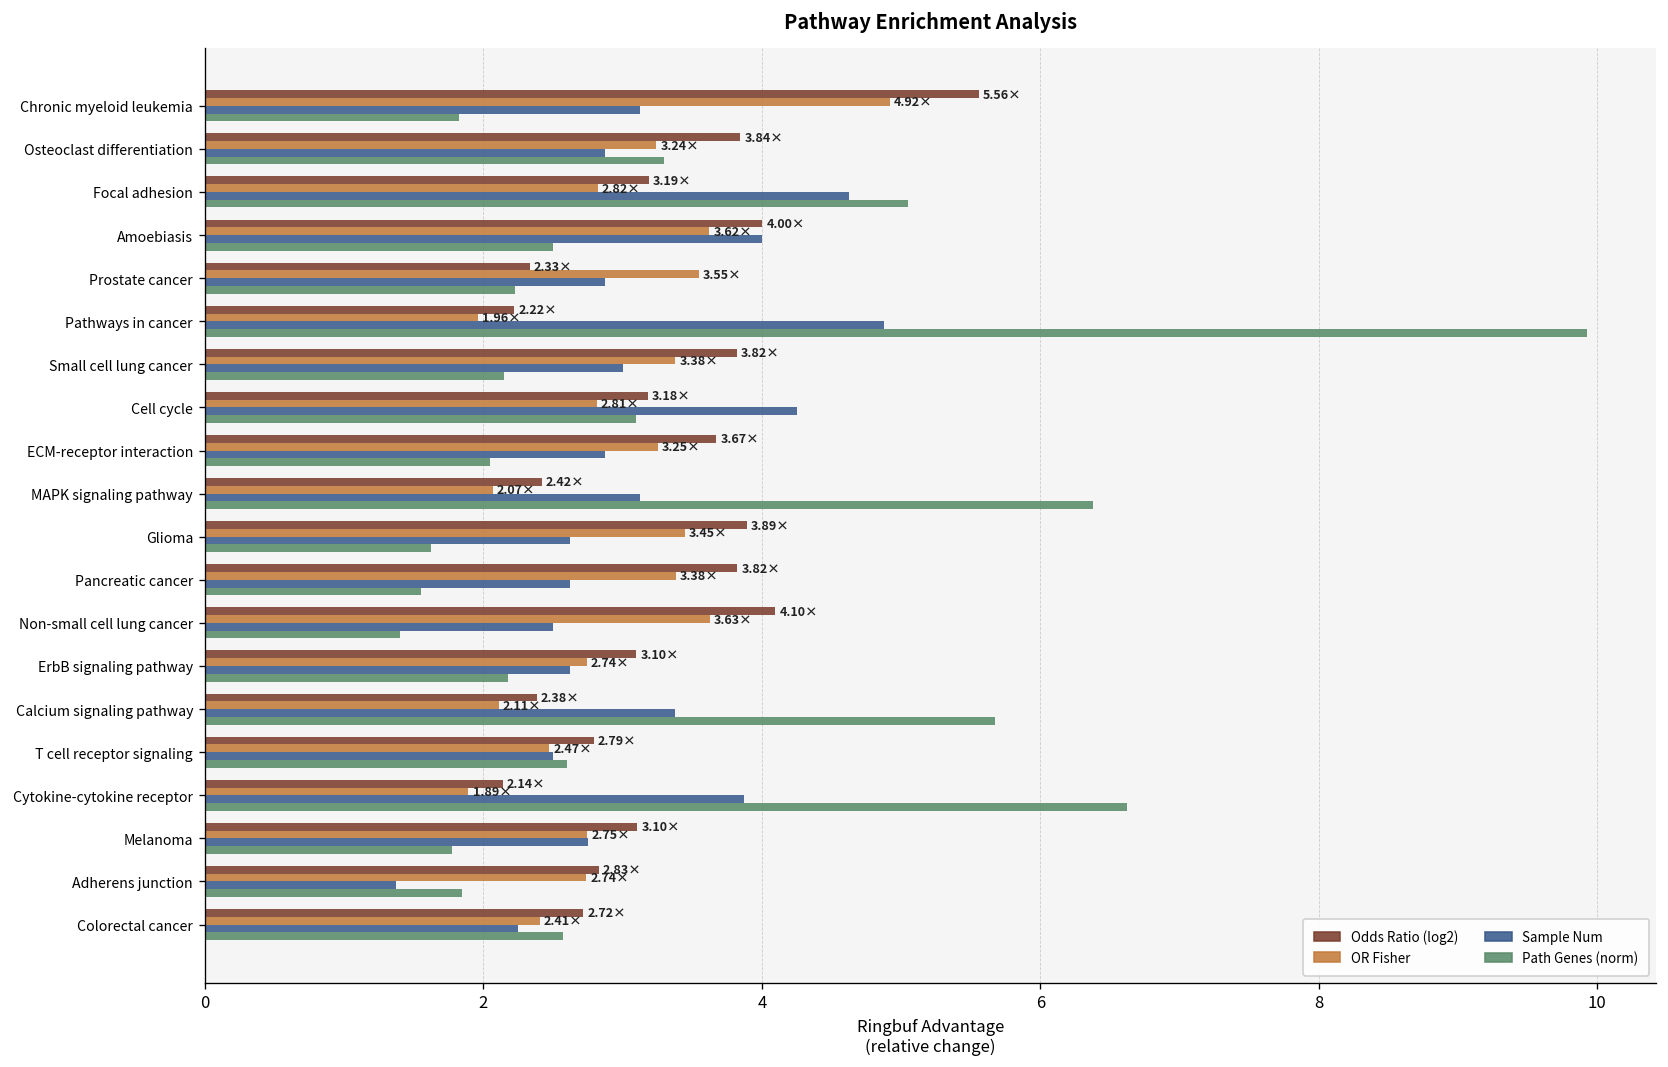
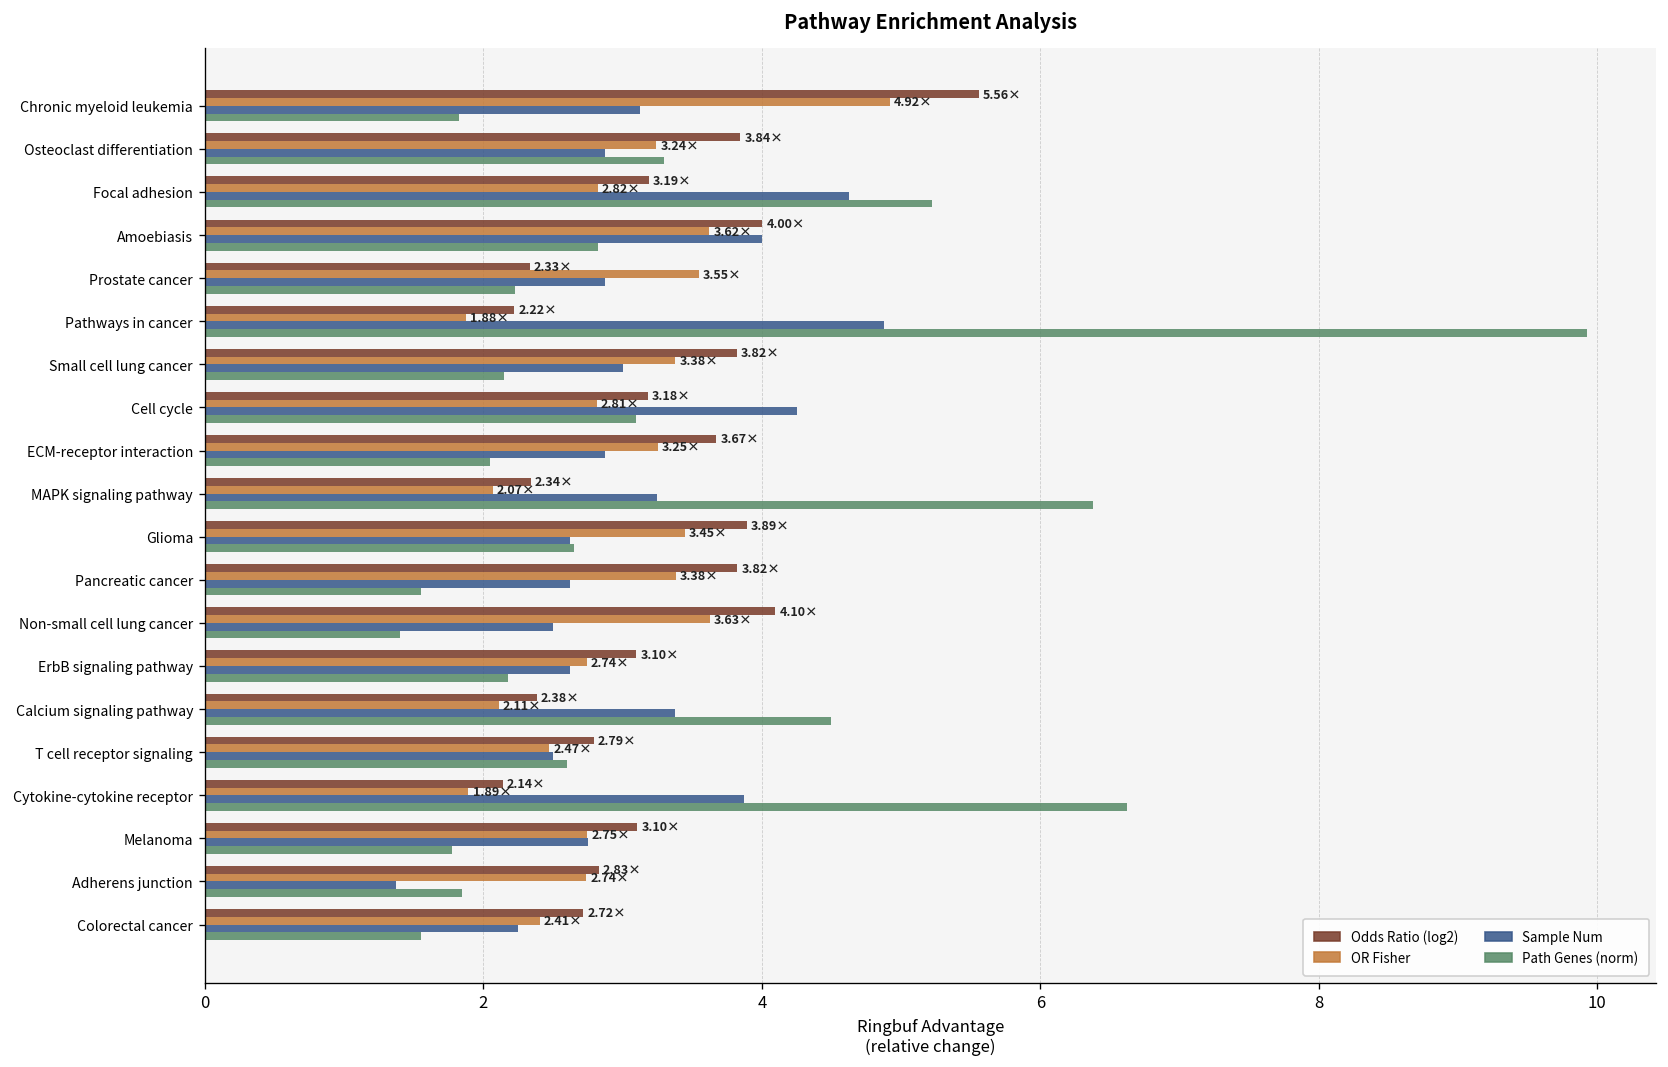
Path Genes (norm), Focal adhesion: 5.05 -> 5.23
Path Genes (norm), Amoebiasis: 2.50 -> 2.83
OR Fisher, Pathways in cancer: 1.96× -> 1.88×
Odds Ratio (log2), MAPK signaling pathway: 2.42× -> 2.34×
Sample Num, MAPK signaling pathway: 3.13 -> 3.25
Path Genes (norm), Glioma: 1.63 -> 2.65
Path Genes (norm), Calcium signaling pathway: 5.68 -> 4.50
Path Genes (norm), Colorectal cancer: 2.58 -> 1.55
